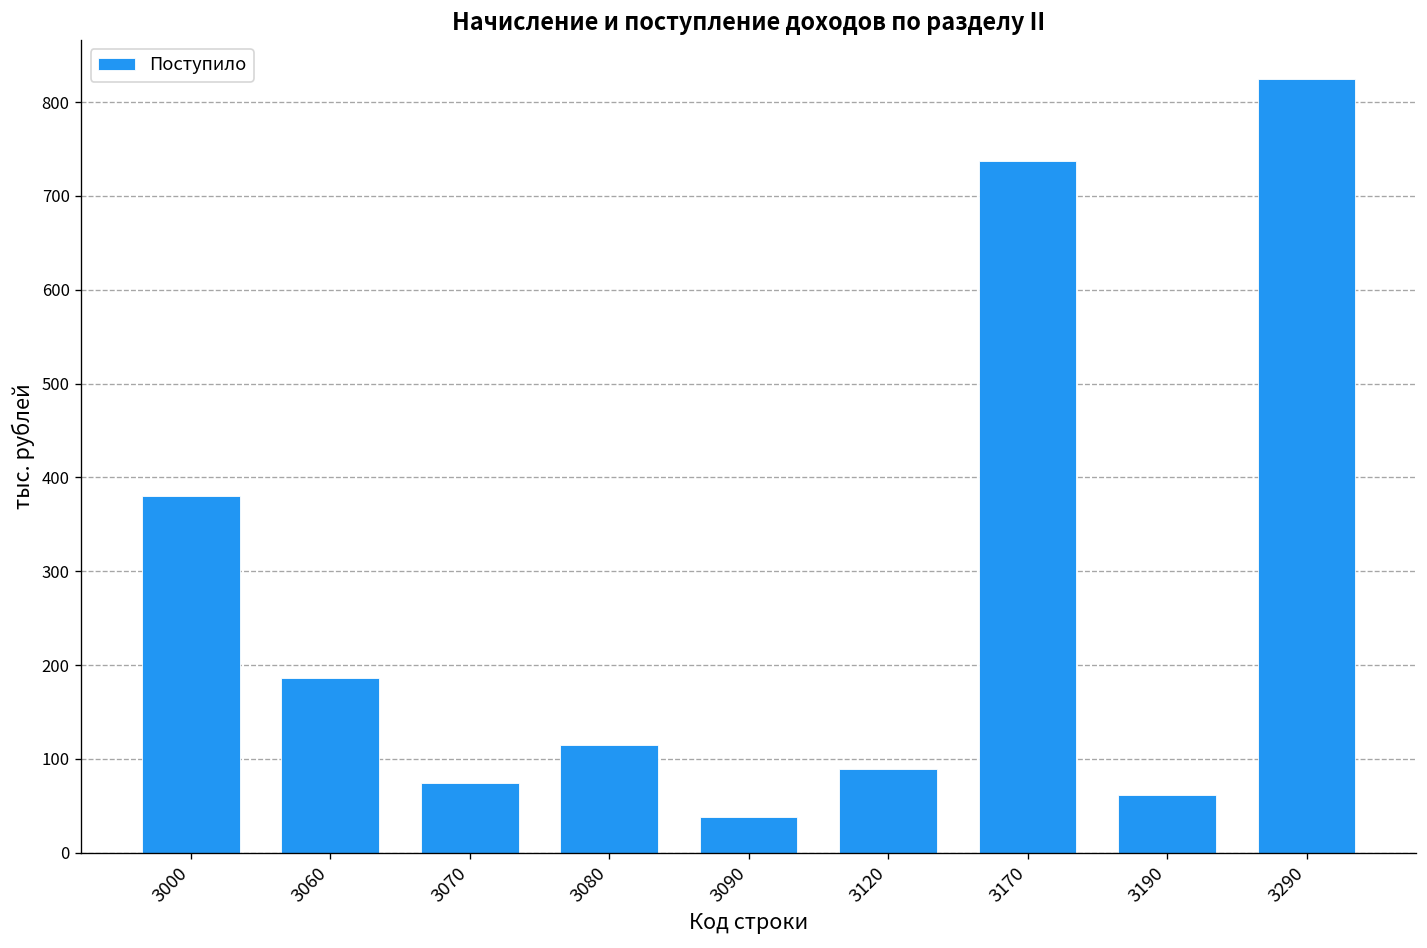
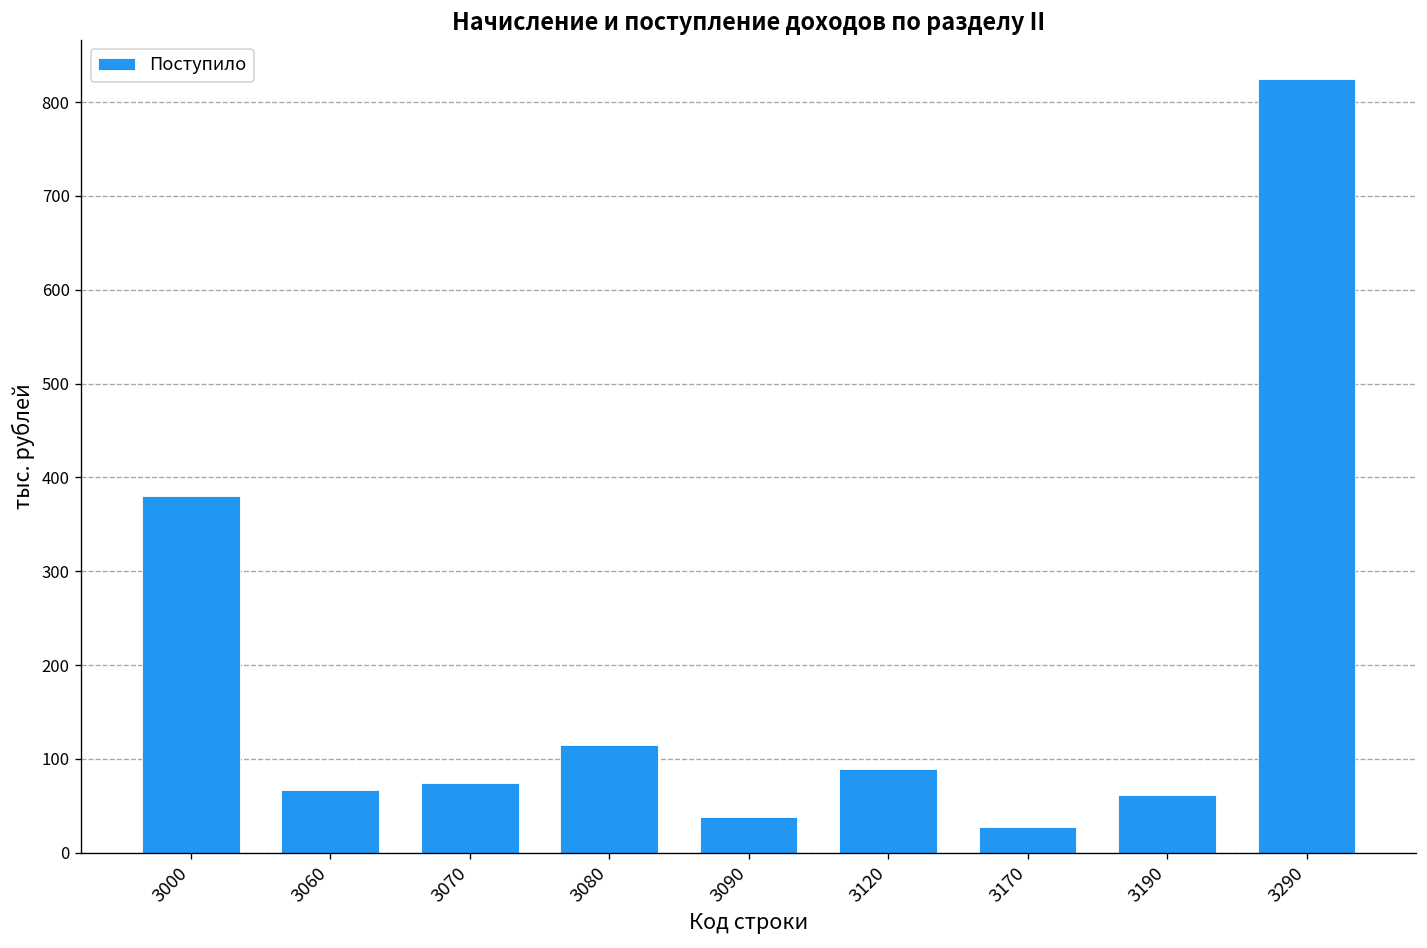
3060: 190 -> 70
3170: 740 -> 30
